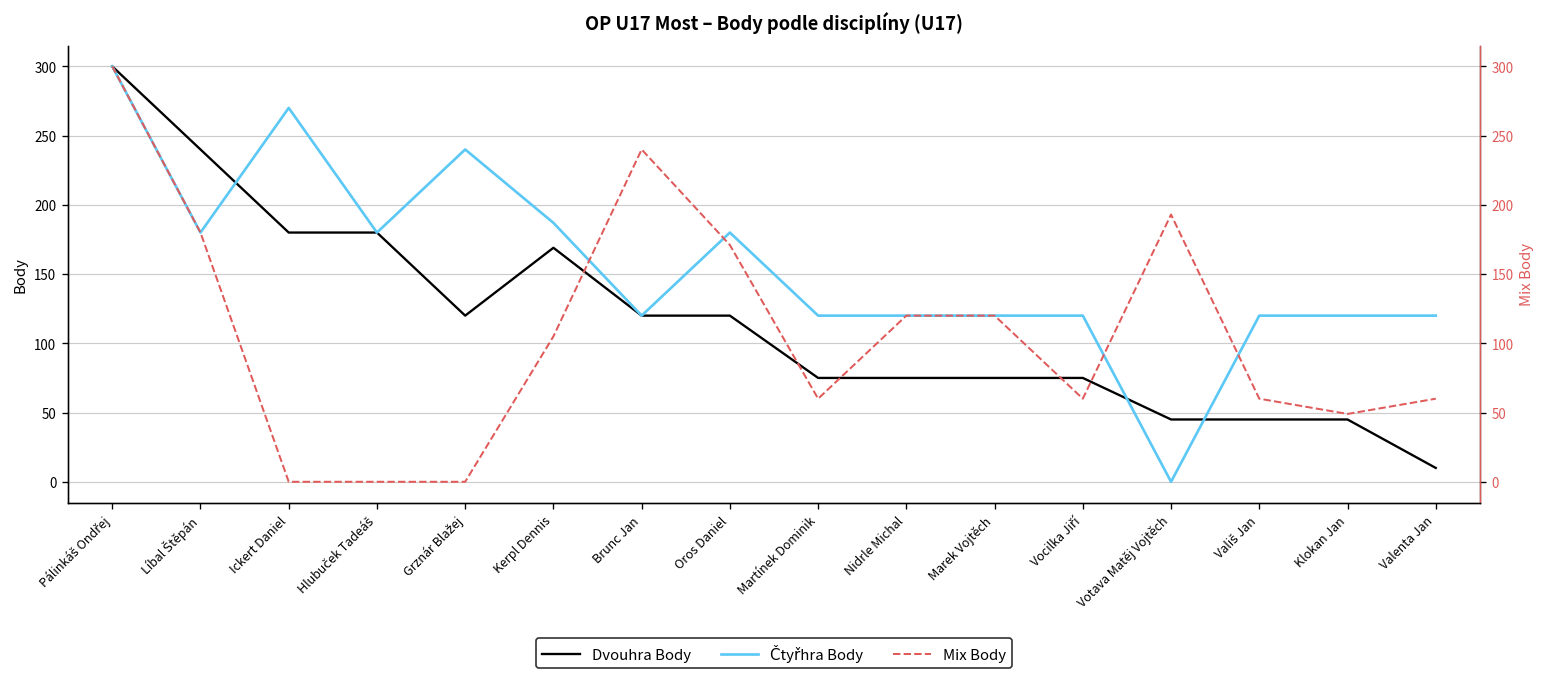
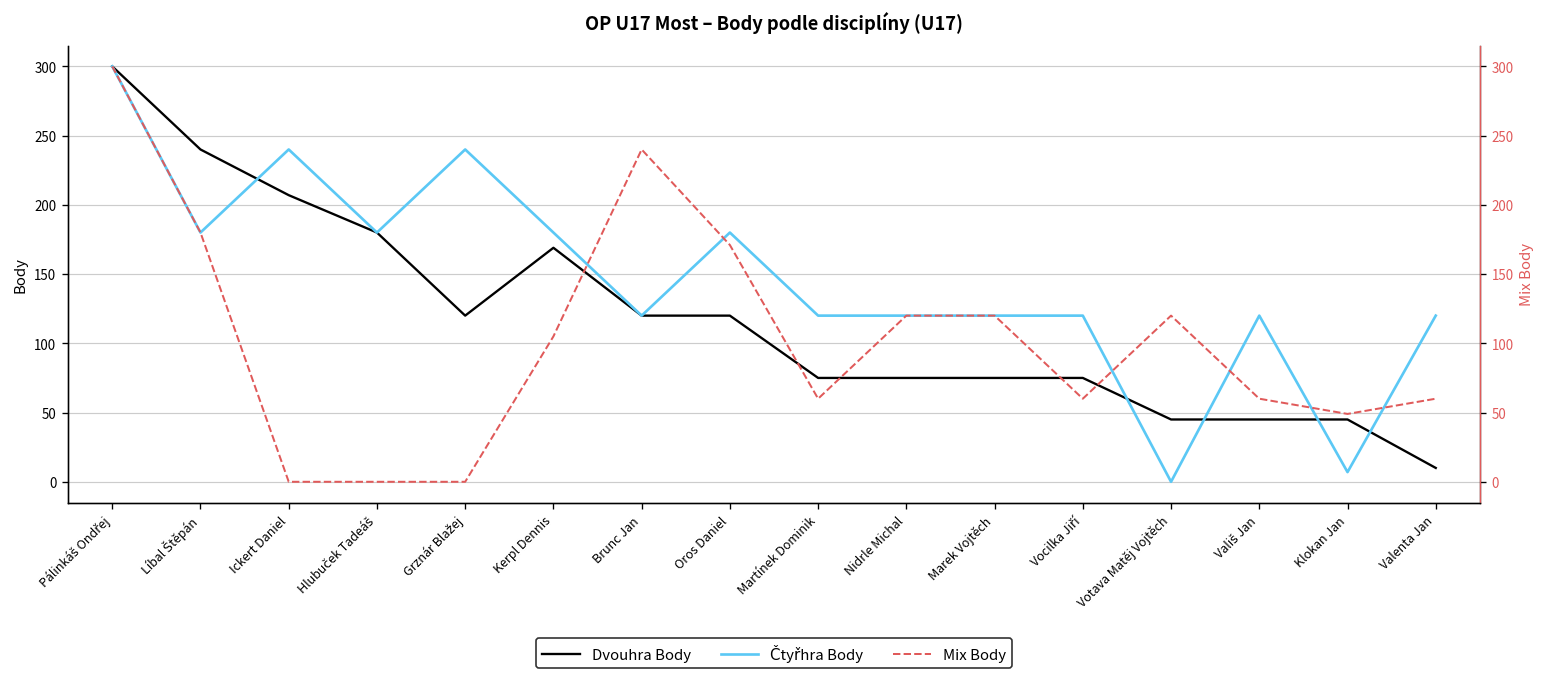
Dvouhra Body, Ickert Daniel: 180 -> 207
Čtyřhra Body, Ickert Daniel: 270 -> 240
Čtyřhra Body, Kerpl Dennis: 187 -> 180
Čtyřhra Body, Klokan Jan: 120 -> 7
Mix Body, Votava Matěj Vojtěch: 193 -> 120
